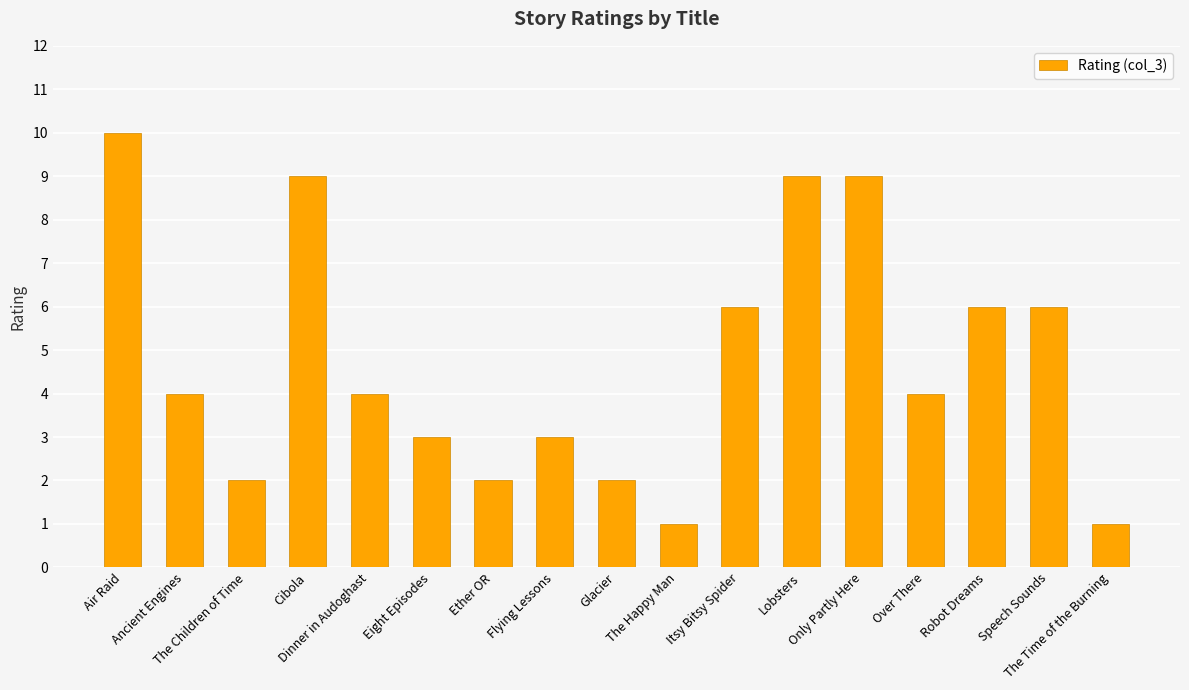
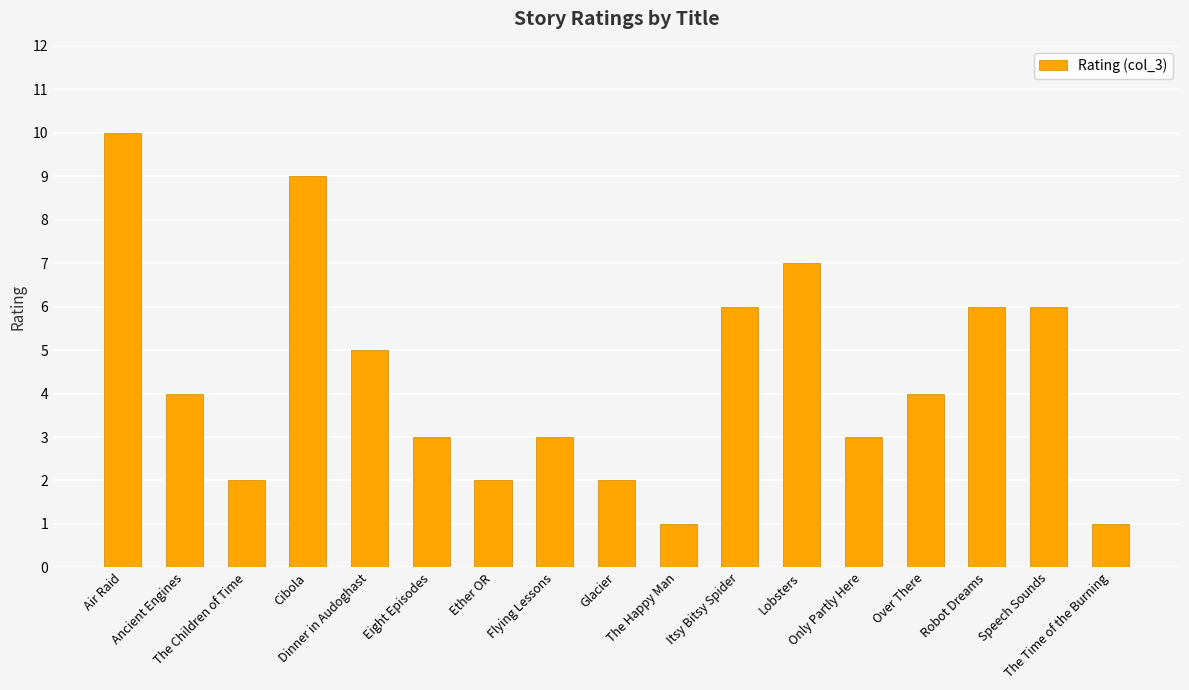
Dinner in Audoghast: 4 -> 5
Lobsters: 9 -> 7
Only Partly Here: 9 -> 3
